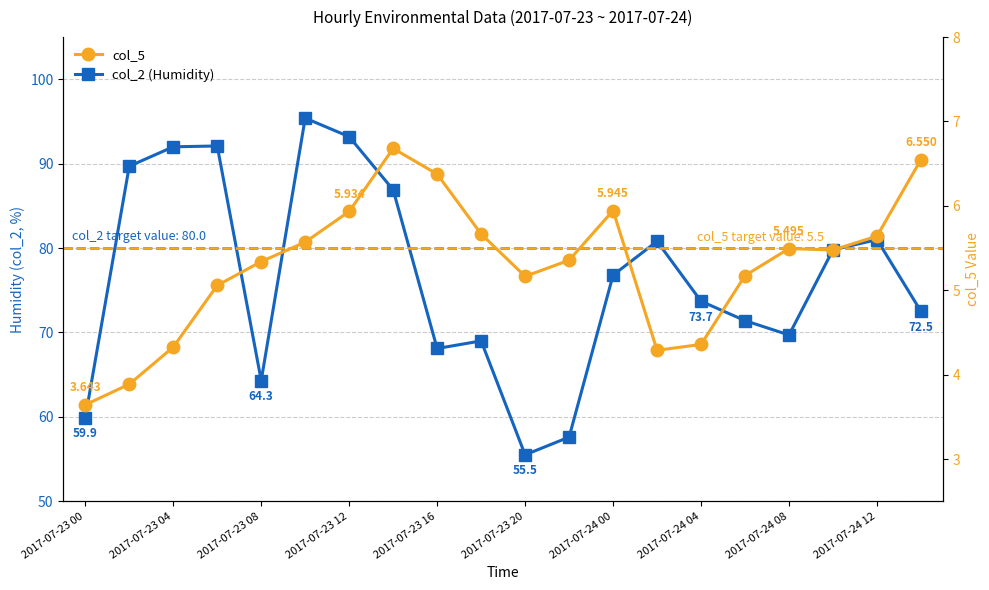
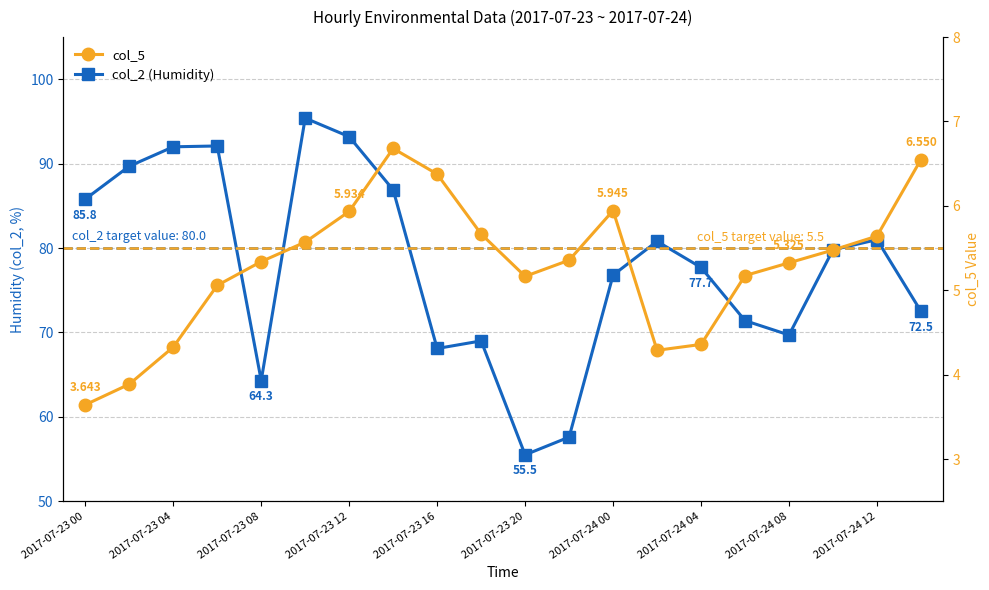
col_2 (Humidity), 2017-07-23 00: 59.9 -> 85.8
col_2 (Humidity), 2017-07-24 04: 73.7 -> 77.7
col_5, 2017-07-24 08: 5.495 -> 5.325
